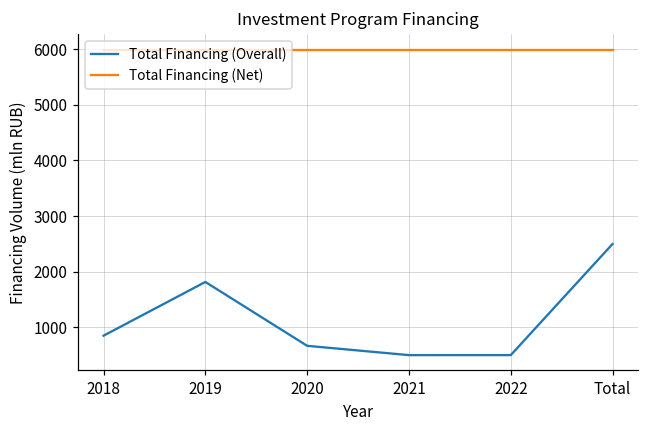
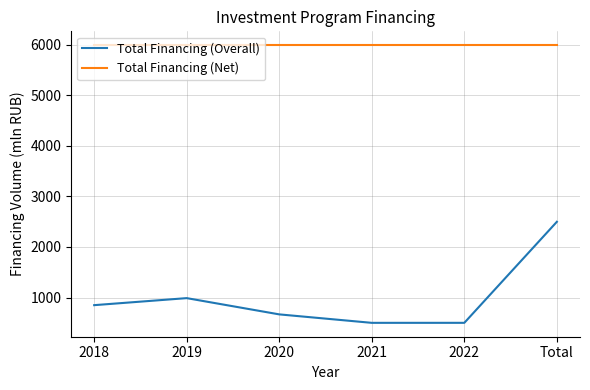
Total Financing (Overall), 2019: 1800 -> 1000
